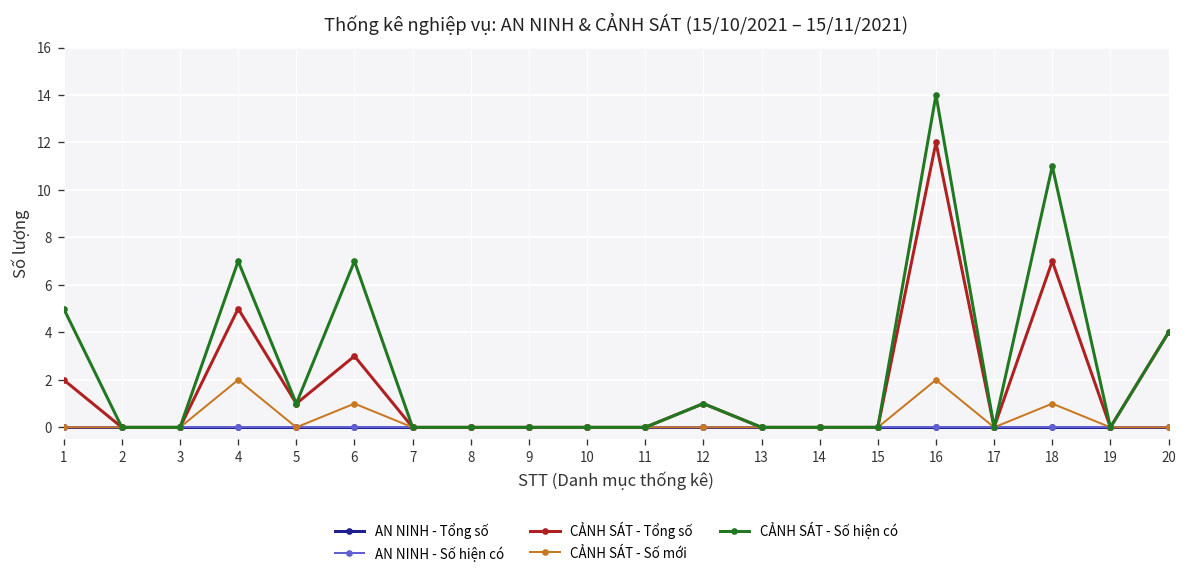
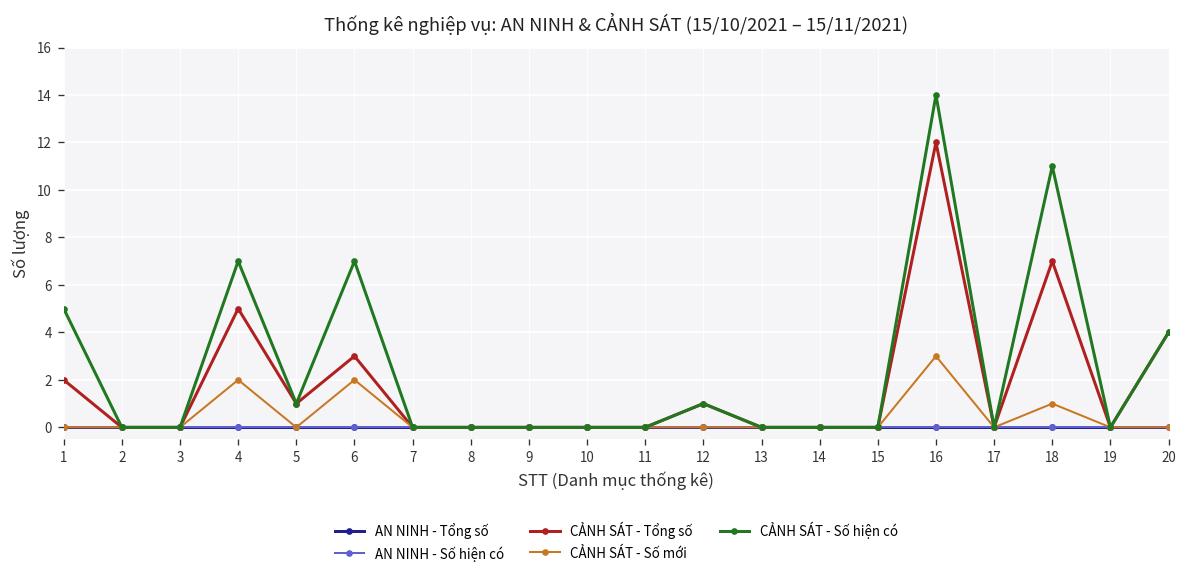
CẢNH SÁT - Số mới, 6: 1 -> 2
CẢNH SÁT - Số mới, 16: 2 -> 3
